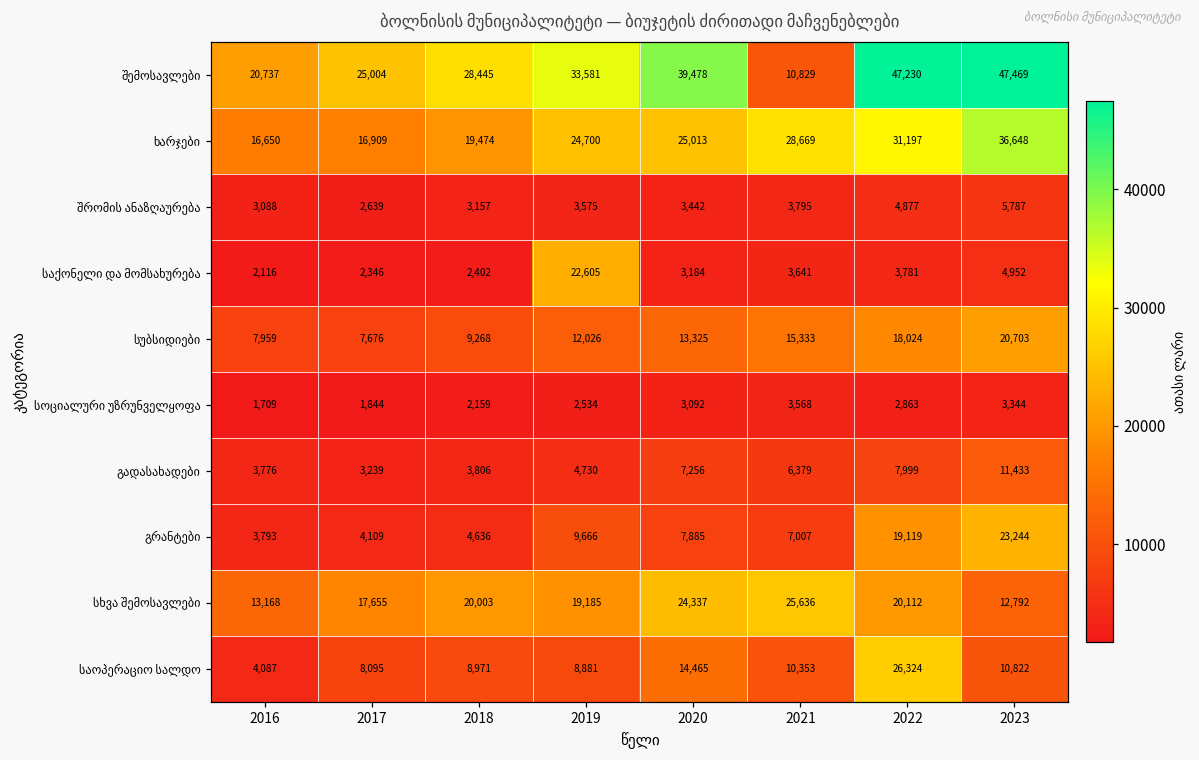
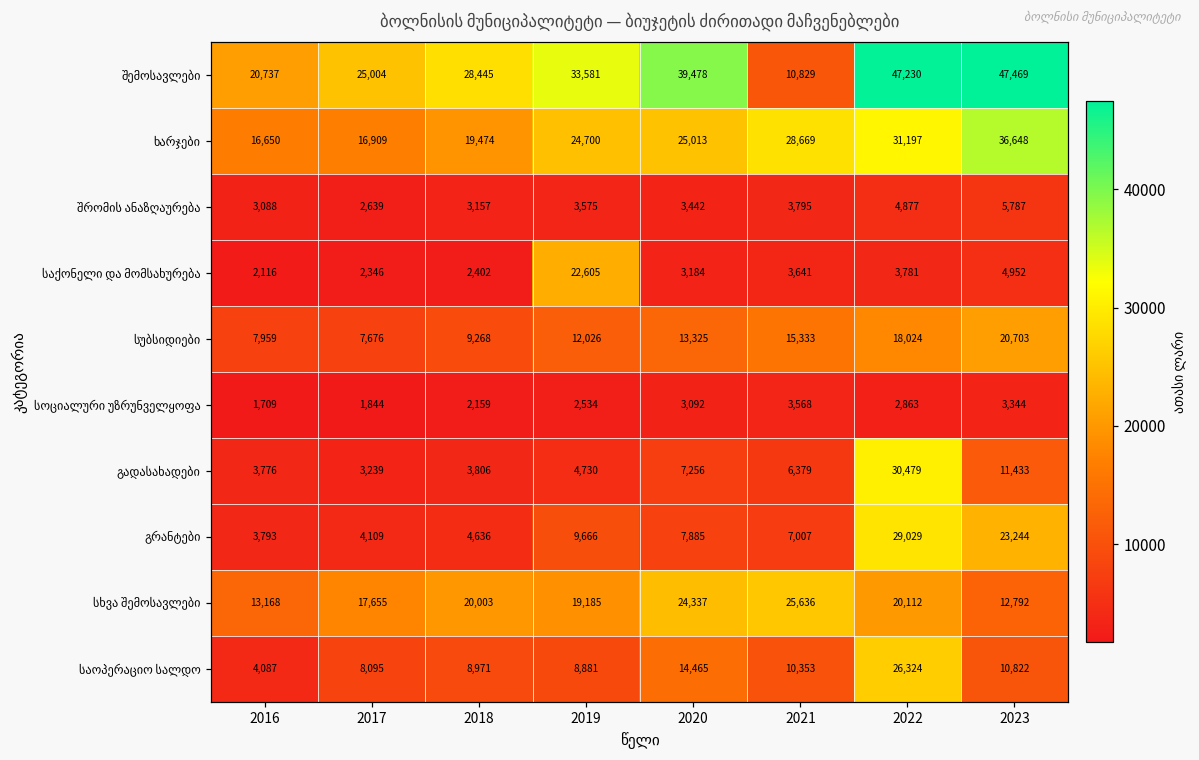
გადასახადები, 2022: 7,999 -> 30,479
გრანტები, 2022: 19,119 -> 29,029
